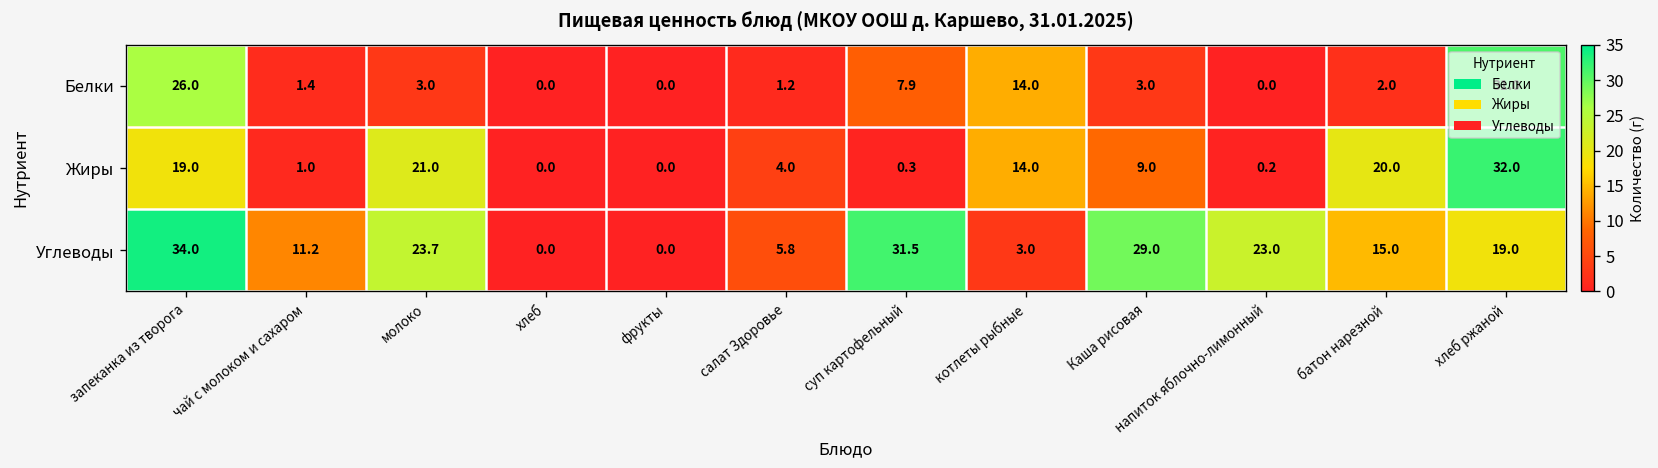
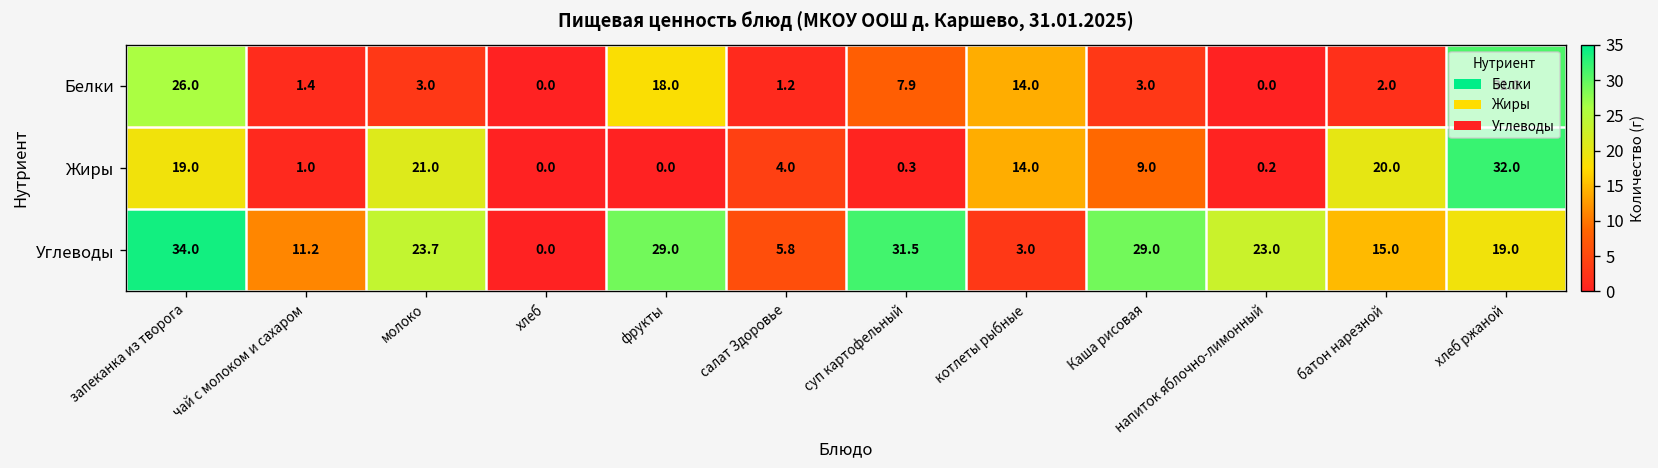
Белки, фрукты: 0.0 -> 18.0
Углеводы, фрукты: 0.0 -> 29.0
